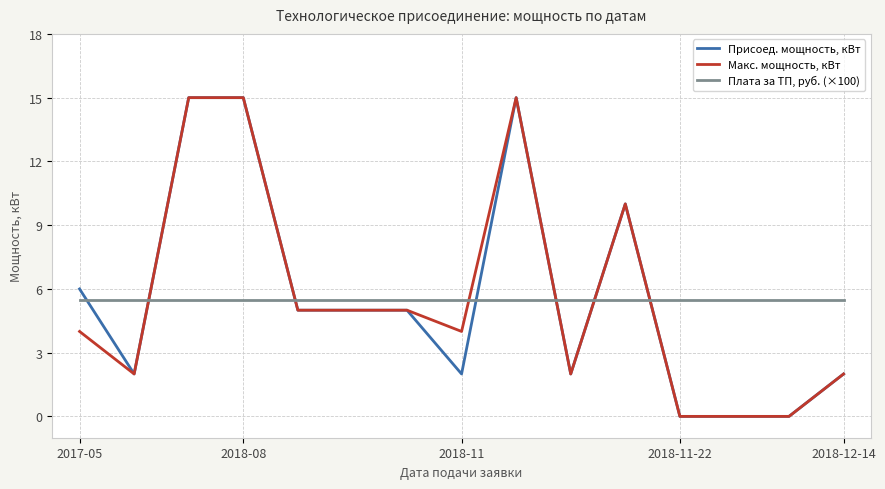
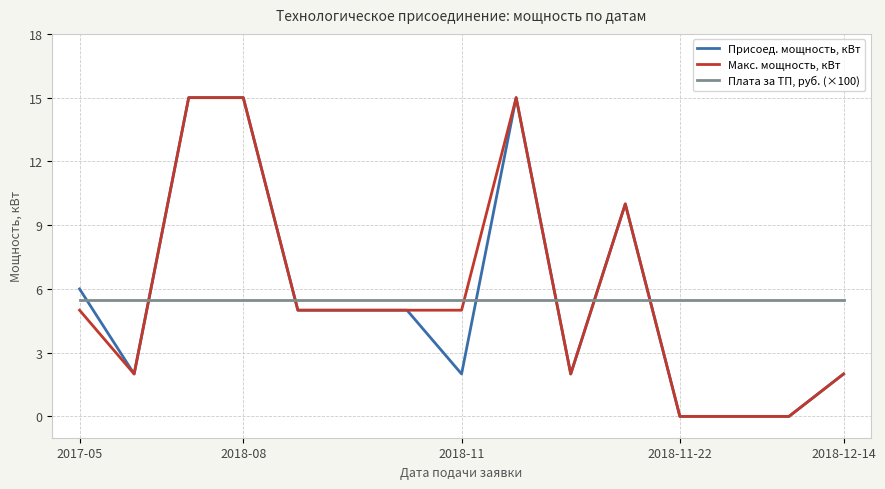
Макс. мощность, кВт, 2017-05: 4 -> 5
Макс. мощность, кВт, 2018-11: 4 -> 5
